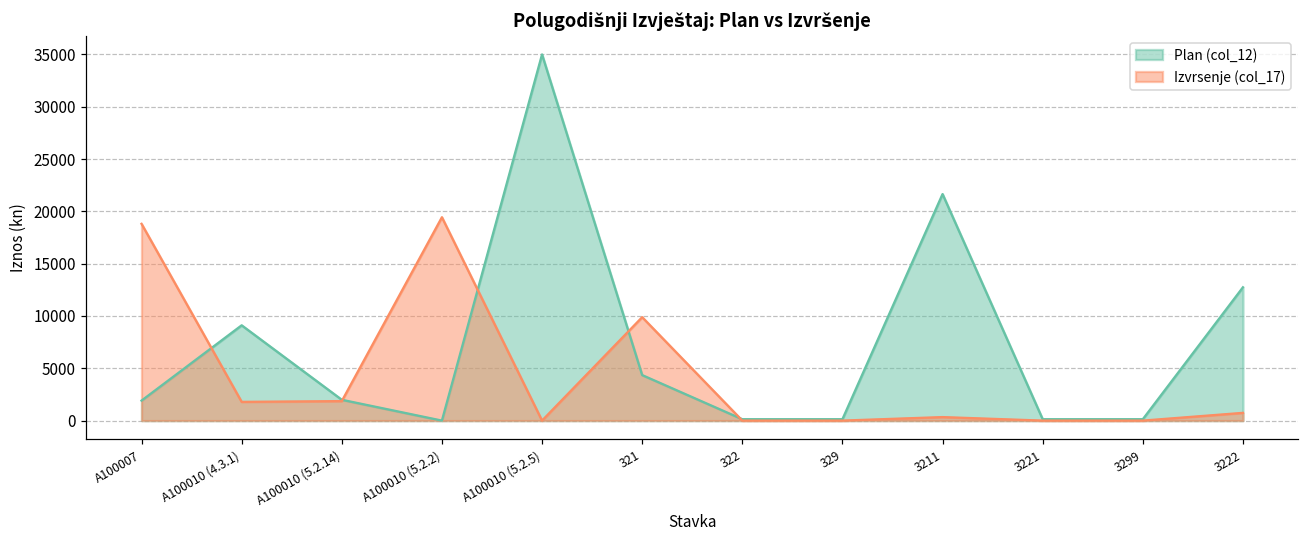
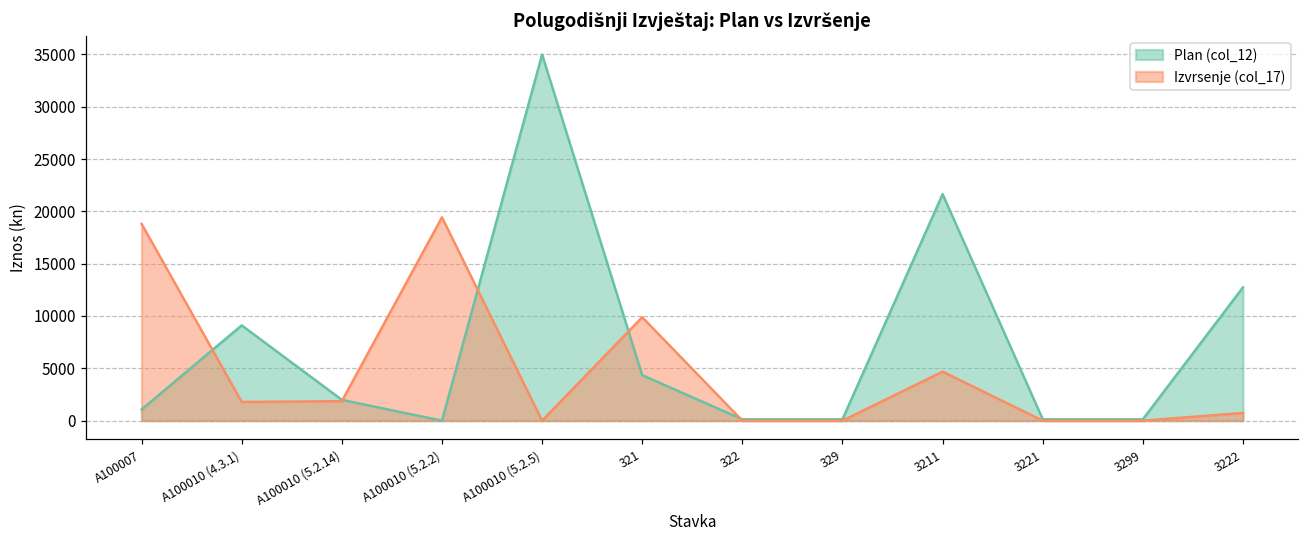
Plan (col_12), A100007: 2000 -> 1000
Izvrsenje (col_17), 3211: 0 -> 5000
